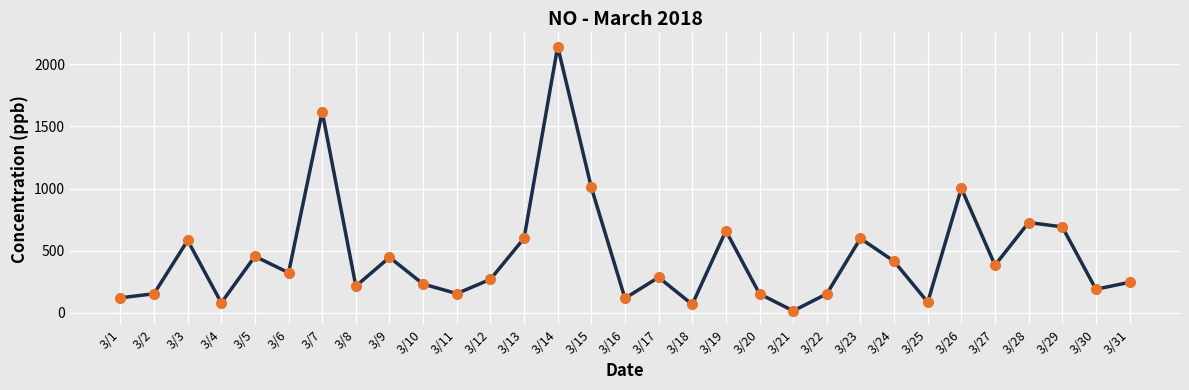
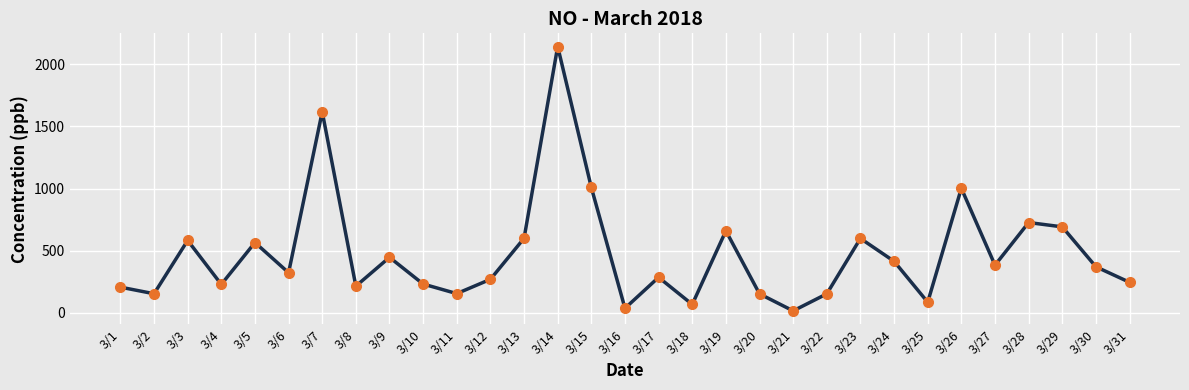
3/1: 120 -> 210
3/4: 80 -> 230
3/5: 460 -> 570
3/16: 120 -> 40
3/30: 190 -> 370
